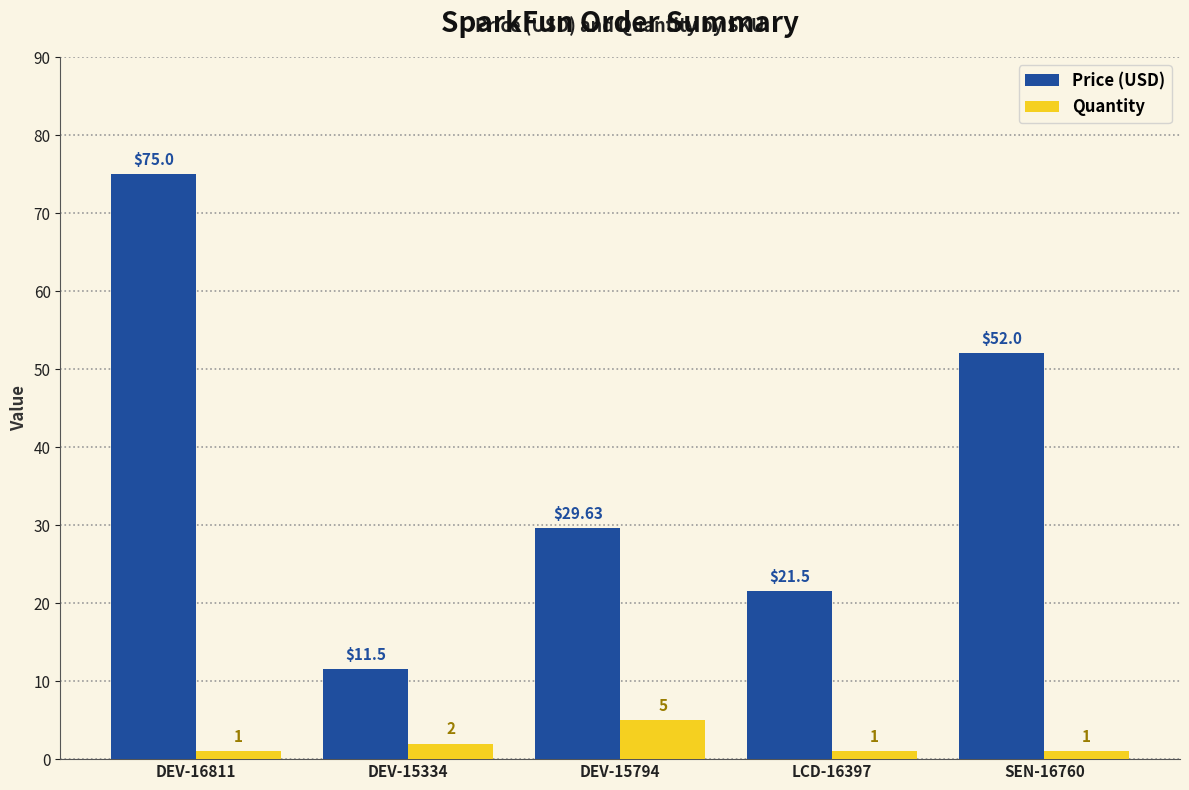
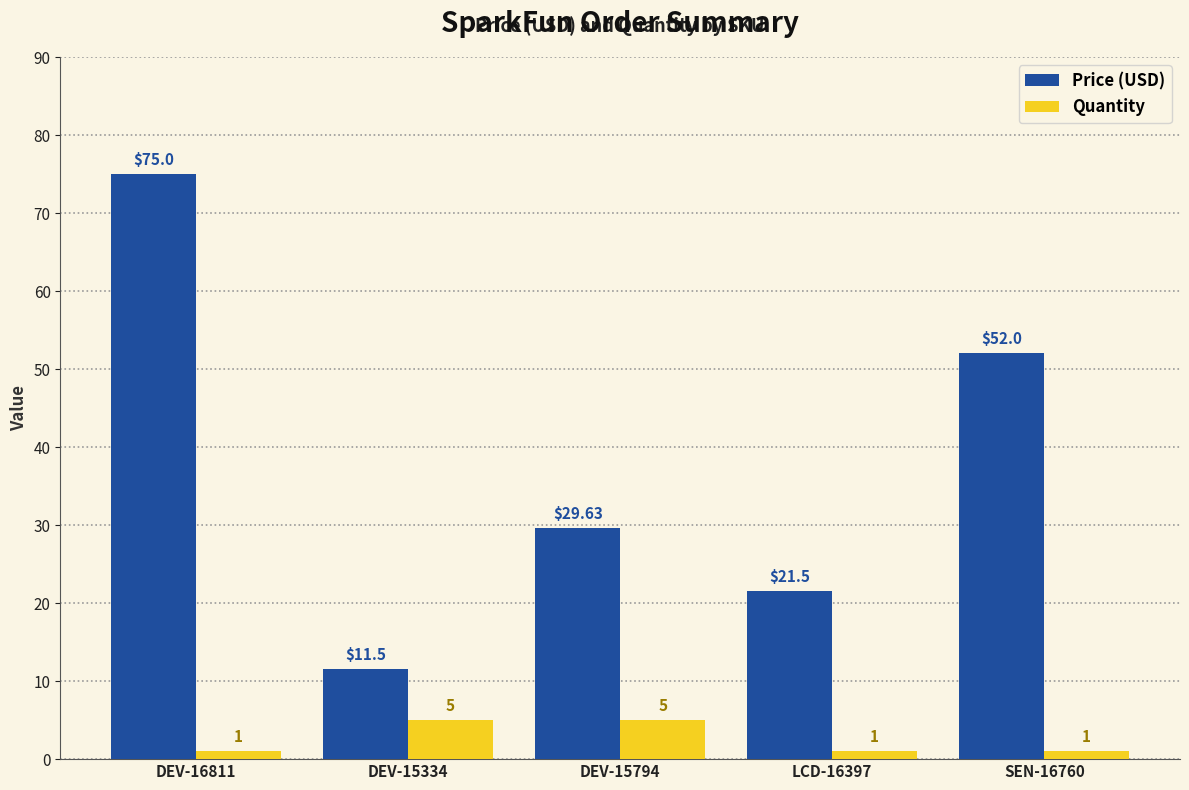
Quantity, DEV-15334: 2 -> 5
